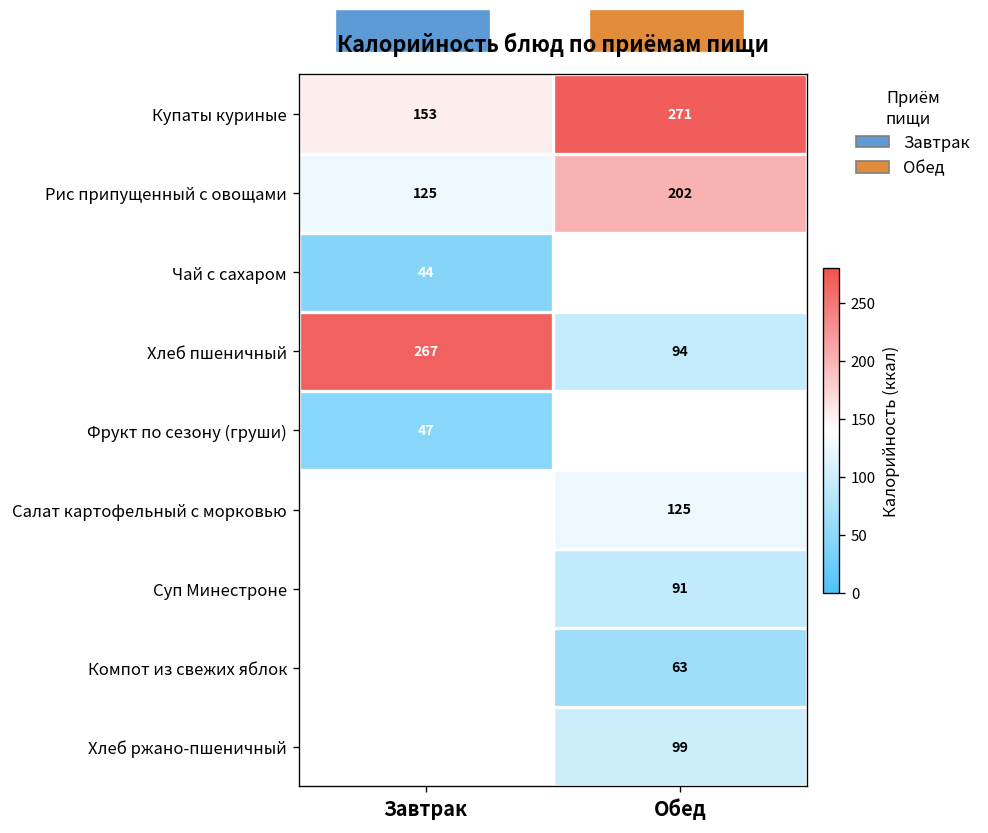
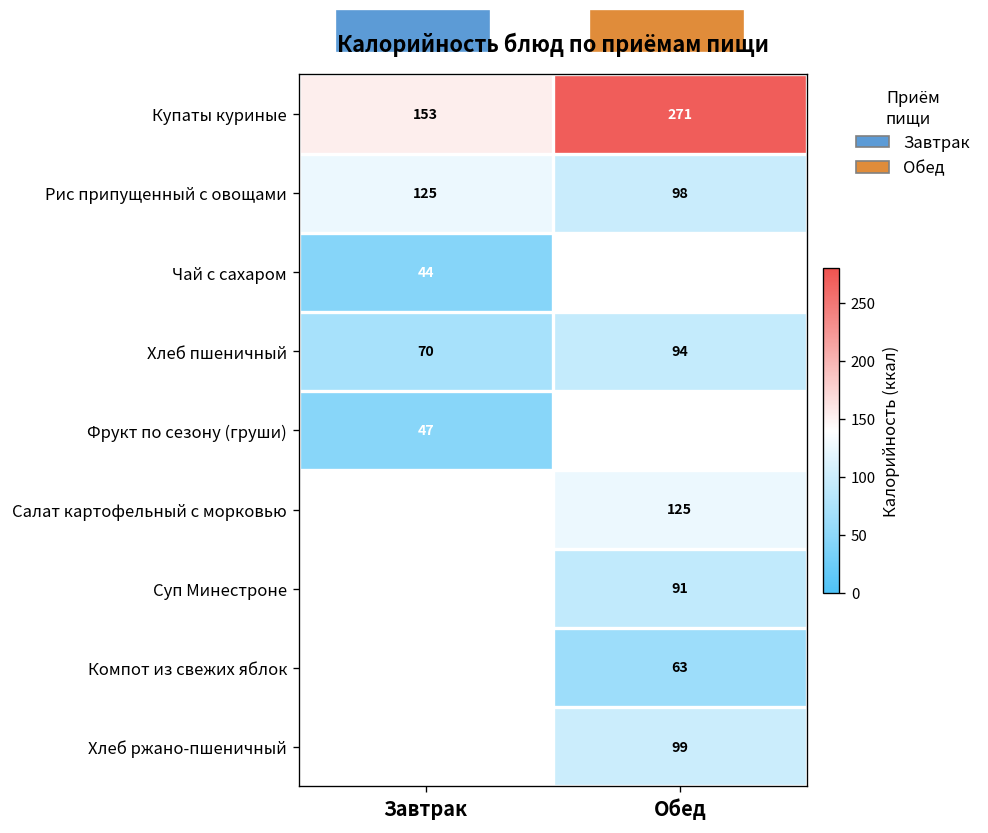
Рис припущенный с овощами, Обед: 202 -> 98
Хлеб пшеничный, Завтрак: 267 -> 70
